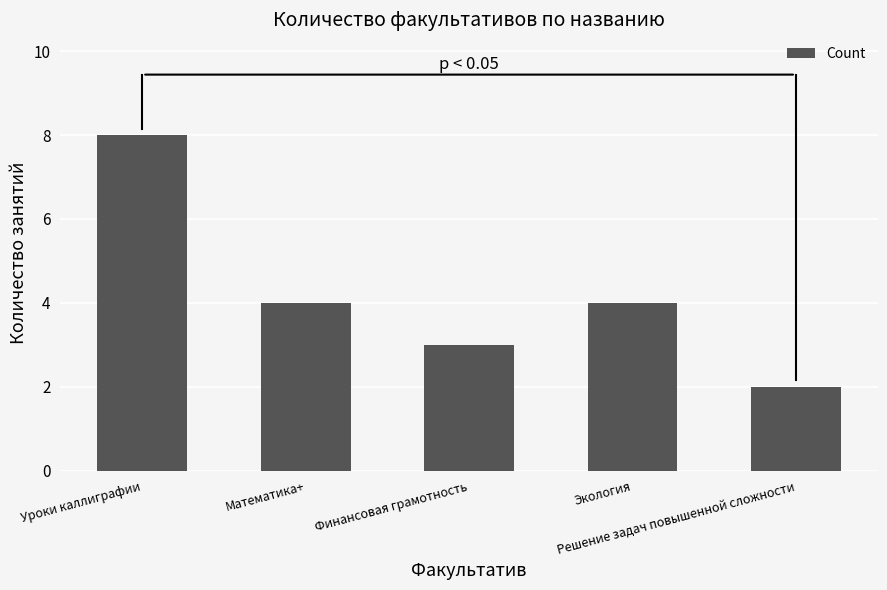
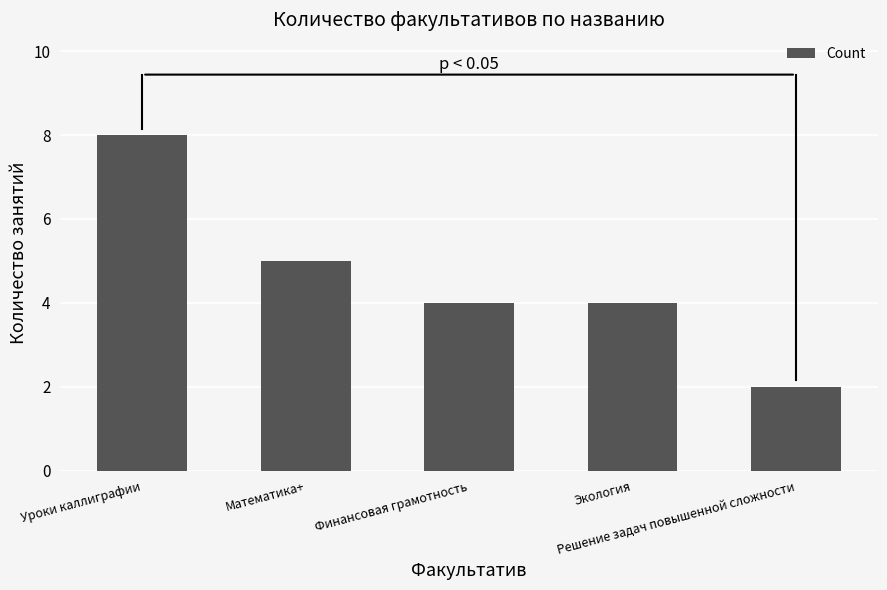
Count, Математика+: 4 -> 5
Count, Финансовая грамотность: 3 -> 4
